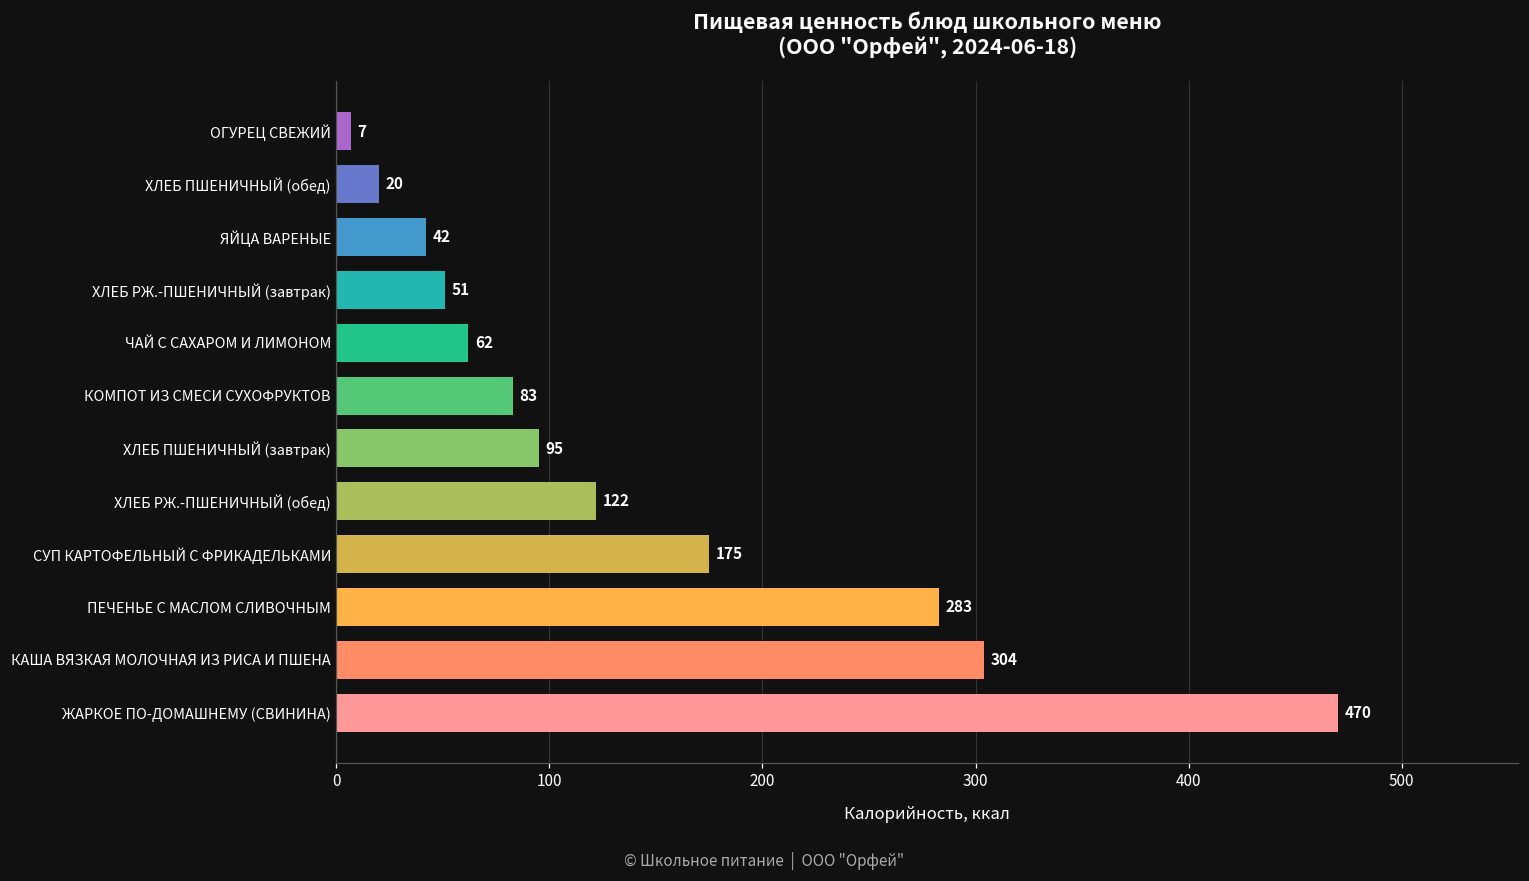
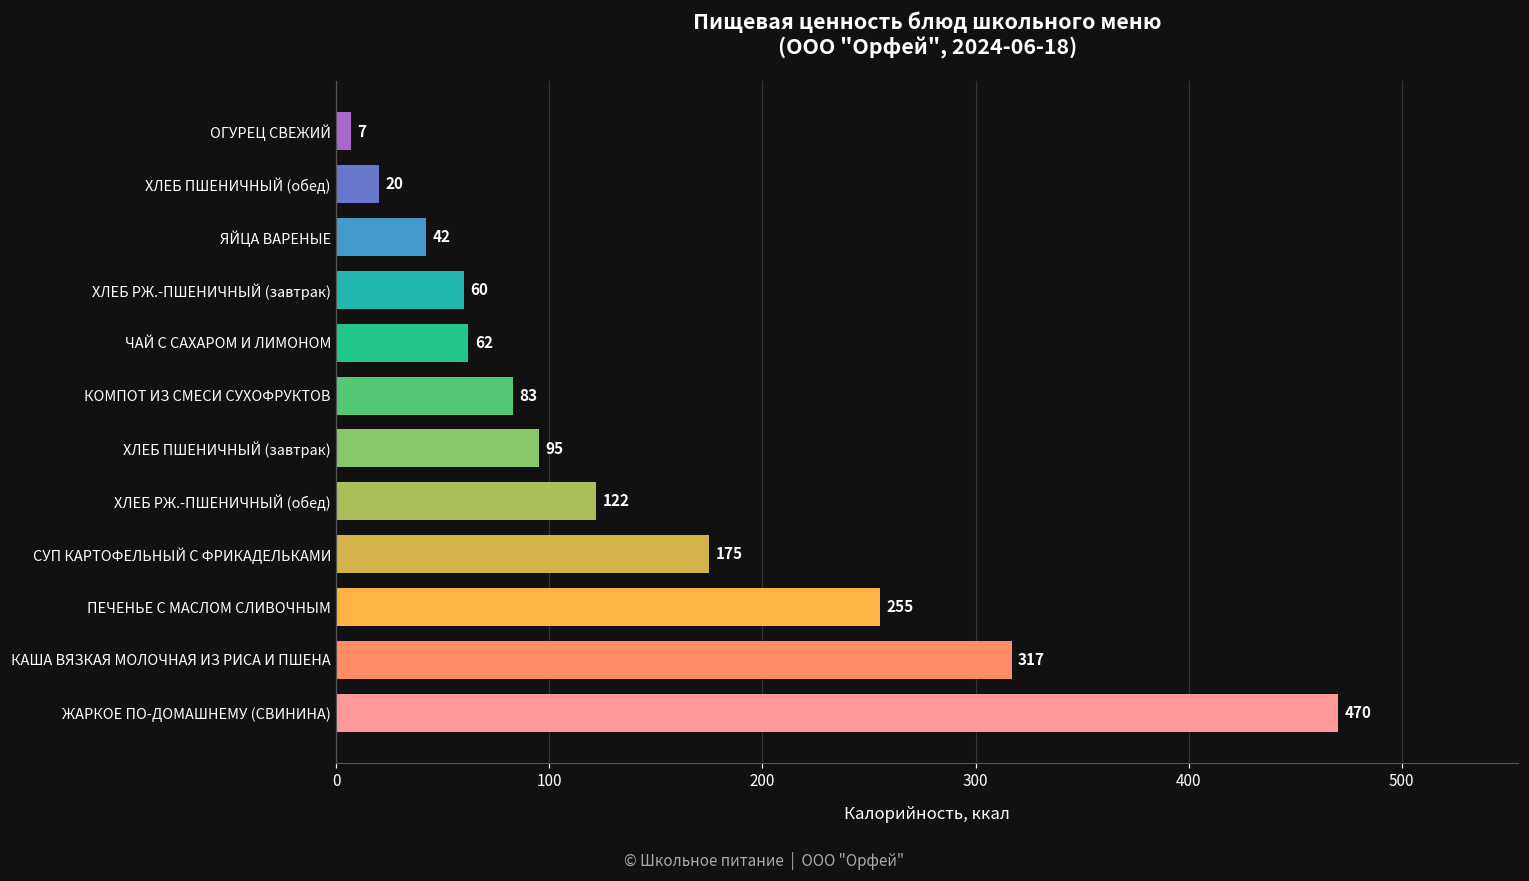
ХЛЕБ РЖ.-ПШЕНИЧНЫЙ (завтрак): 51 -> 60
ПЕЧЕНЬЕ С МАСЛОМ СЛИВОЧНЫМ: 283 -> 255
КАША ВЯЗКАЯ МОЛОЧНАЯ ИЗ РИСА И ПШЕНА: 304 -> 317
